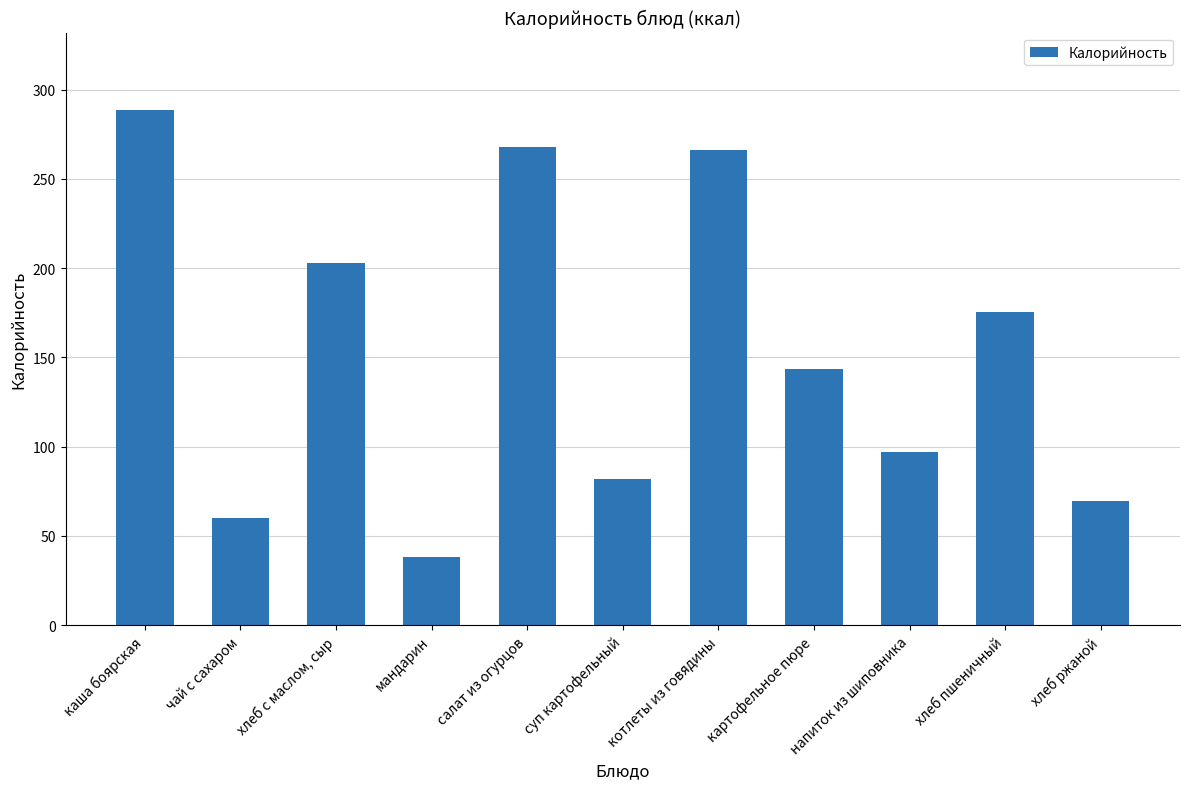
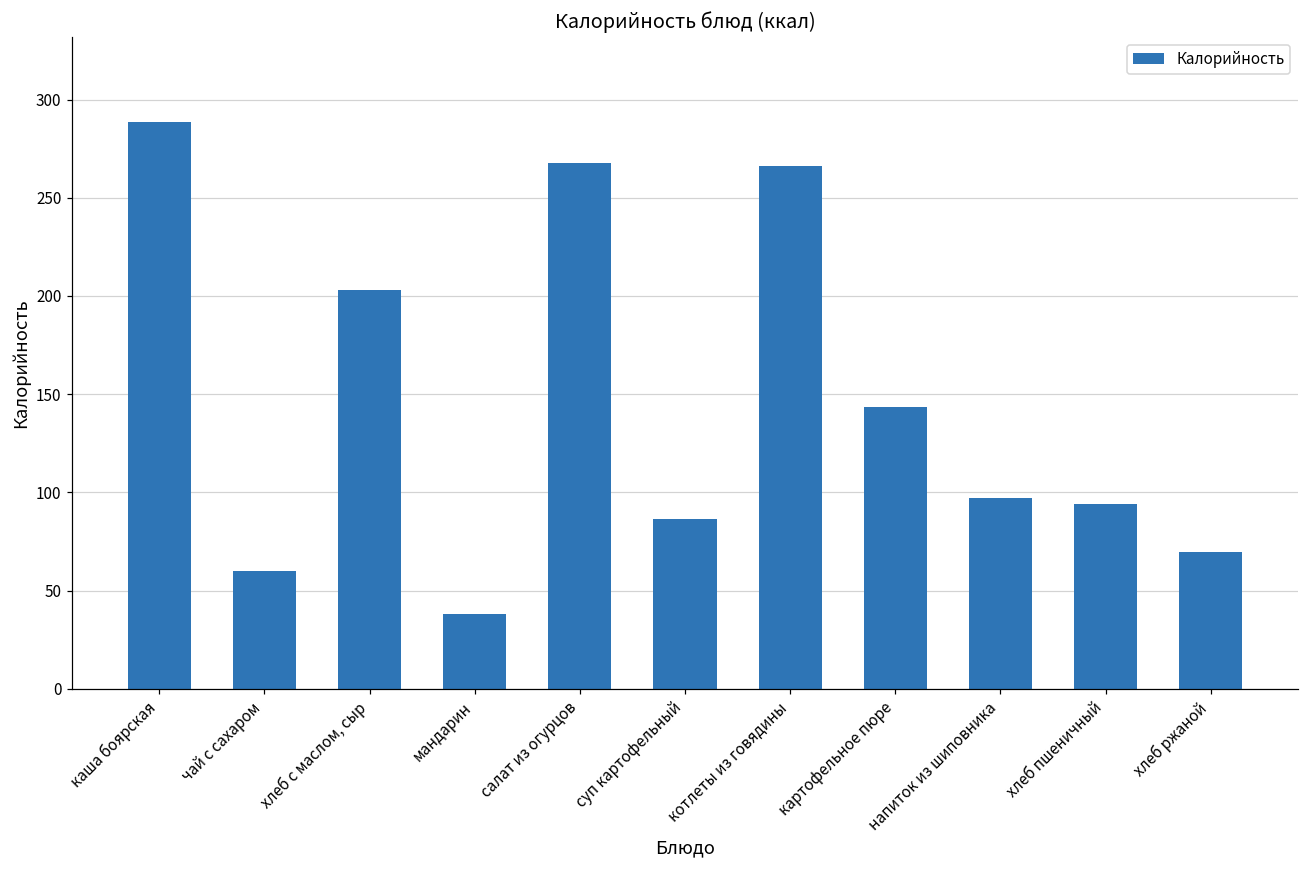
суп картофельный: 82 -> 86
хлеб пшеничный: 175 -> 94
